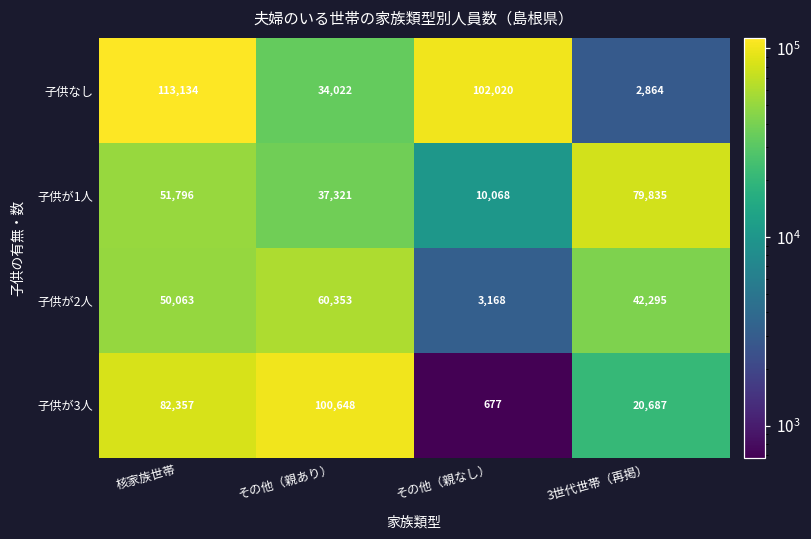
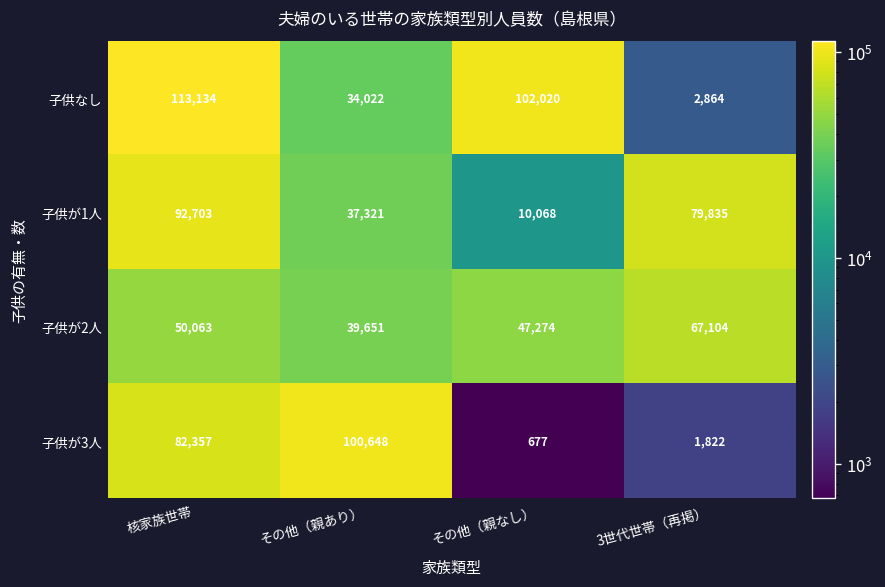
子供が1人, 核家族世帯: 51,796 -> 92,703
子供が2人, その他（親あり）: 60,353 -> 39,651
子供が2人, その他（親なし）: 3,168 -> 47,274
子供が2人, 3世代世帯（再掲）: 42,295 -> 67,104
子供が3人, 3世代世帯（再掲）: 20,687 -> 1,822
